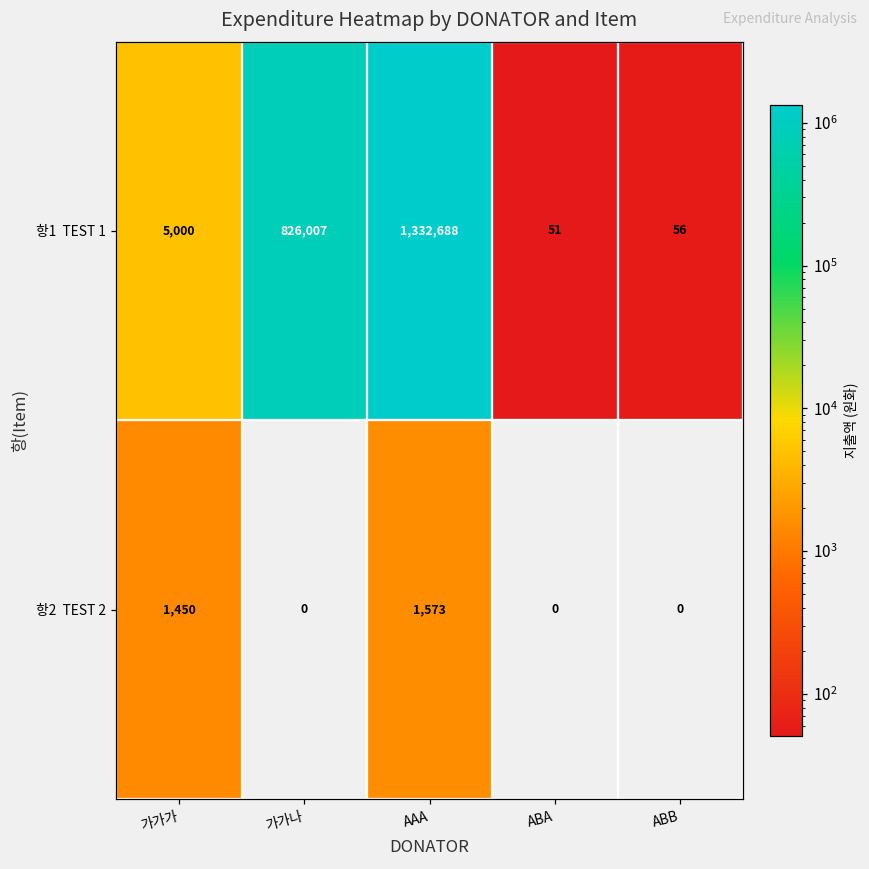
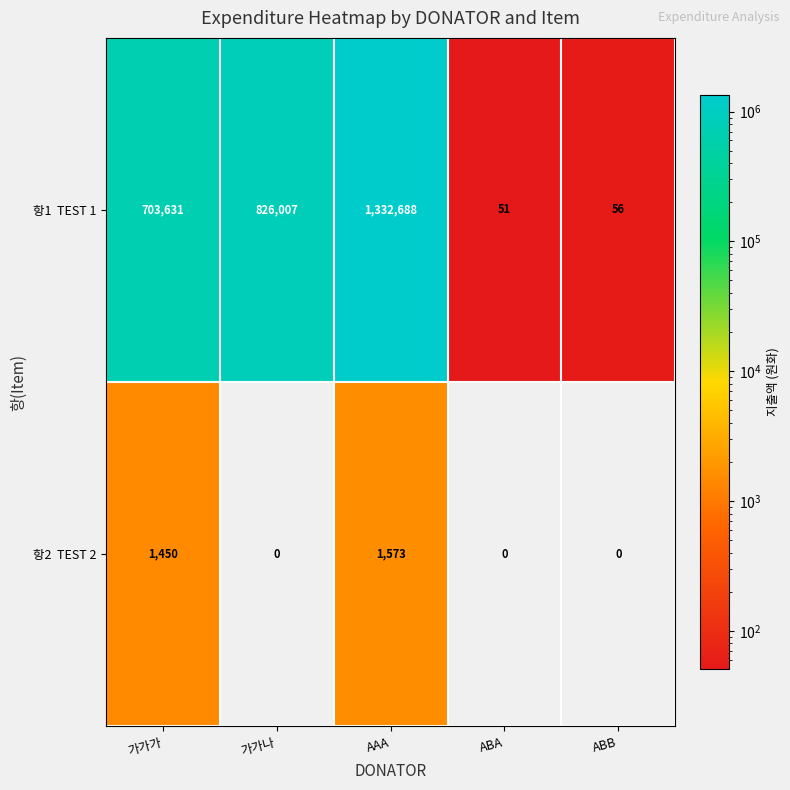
항1 TEST 1, 가가가: 5,000 -> 703,631
